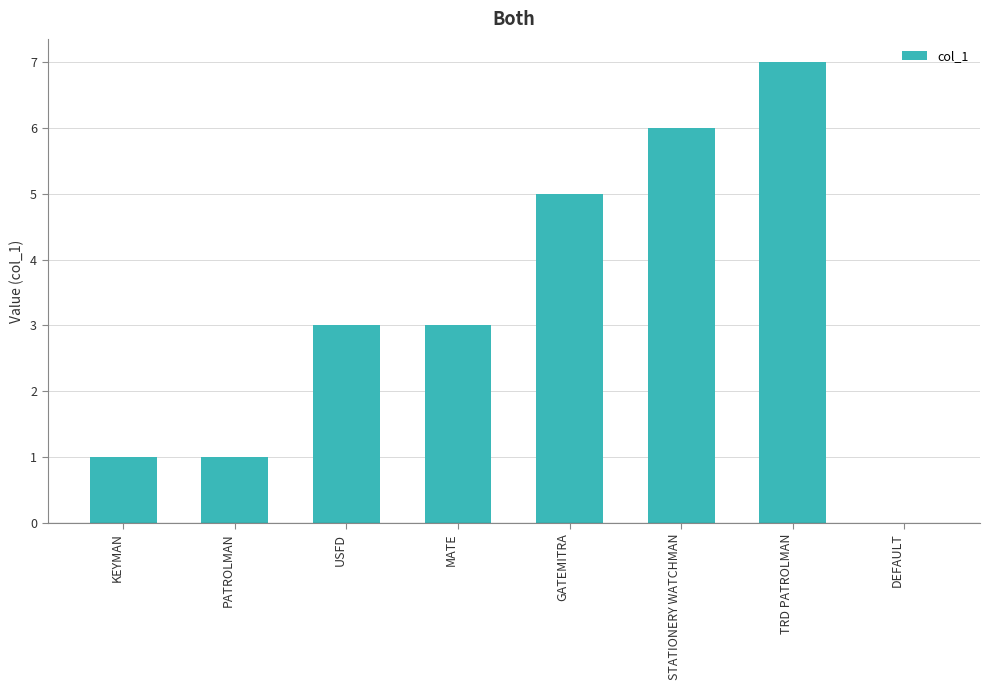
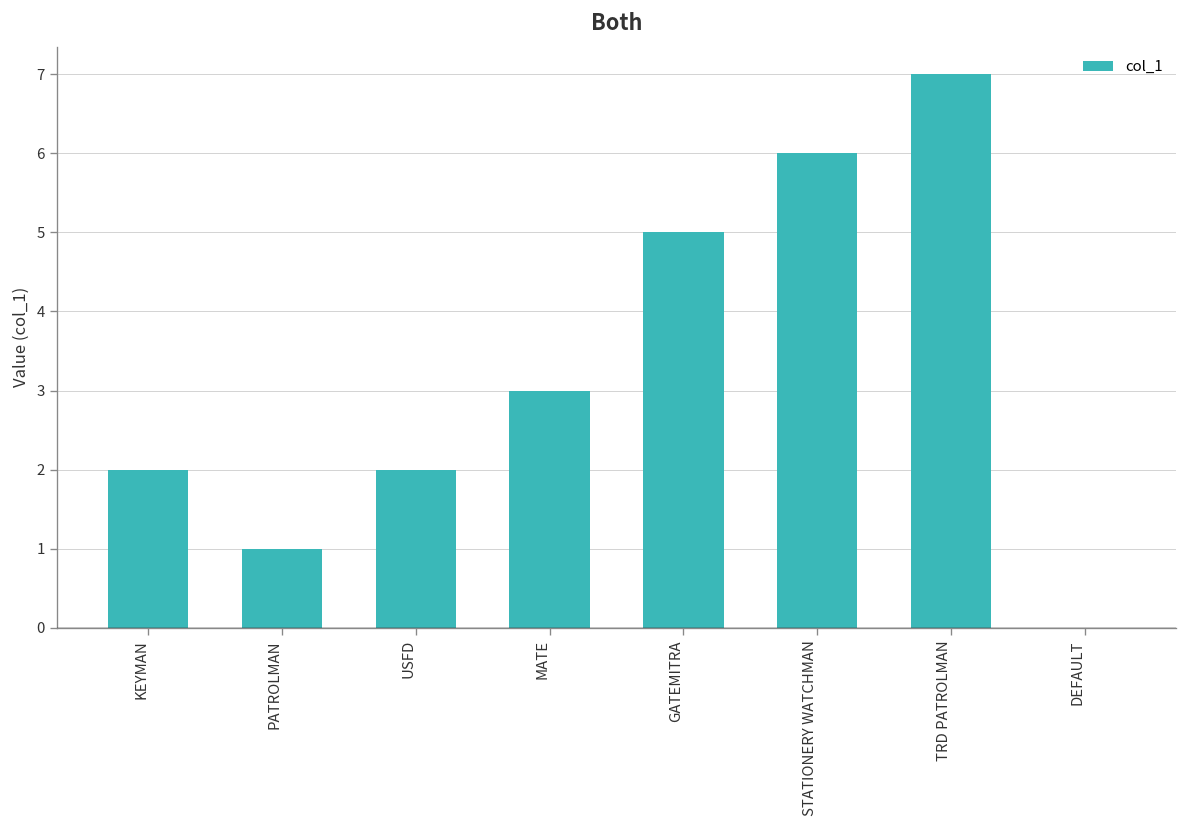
KEYMAN: 1 -> 2
USFD: 3 -> 2
